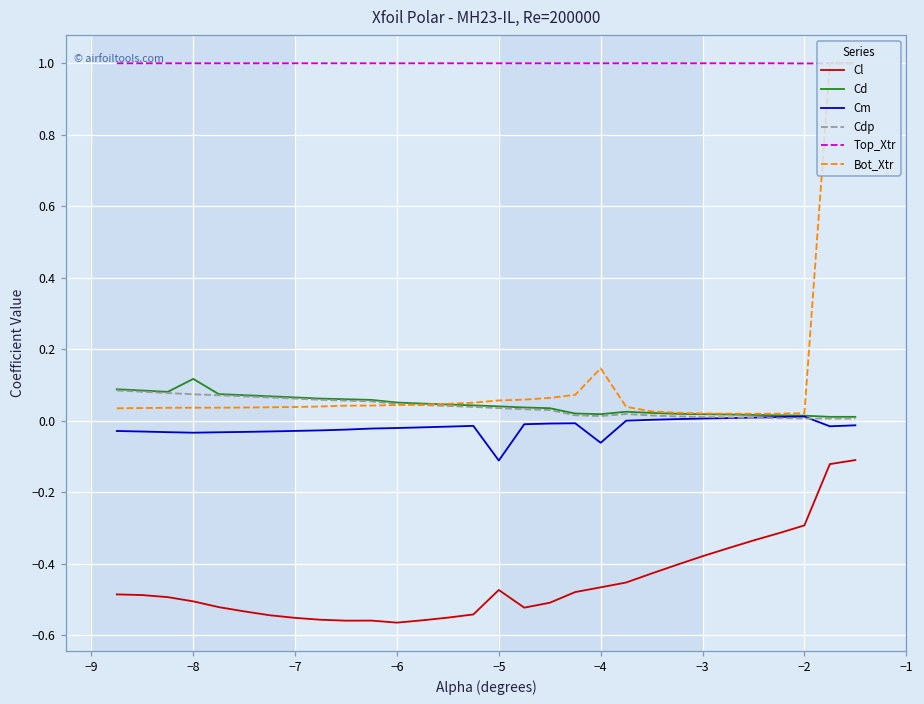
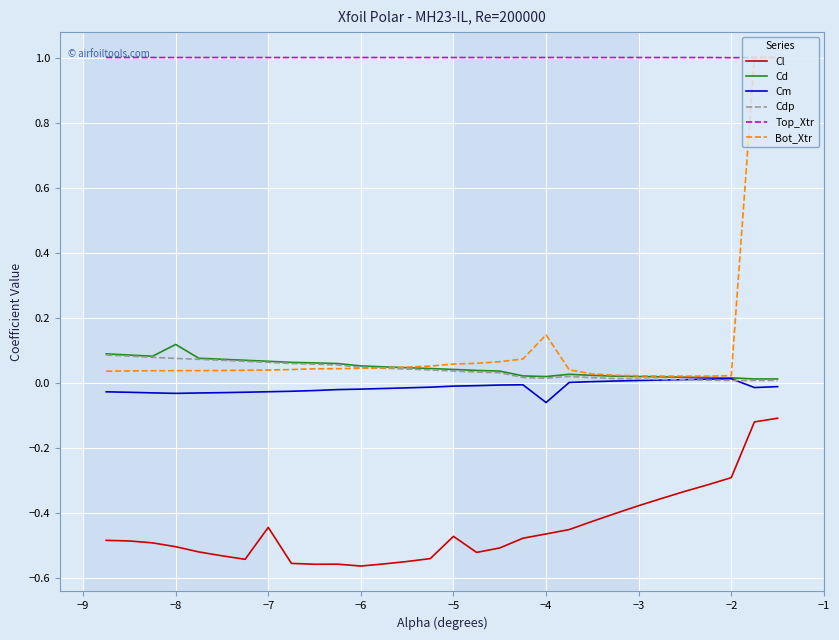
Cl, −7: -0.55 -> -0.45
Cm, −5: -0.11 -> -0.01
